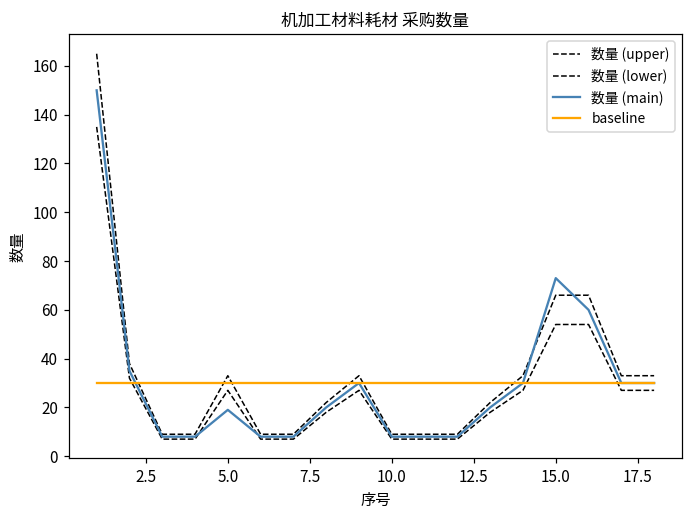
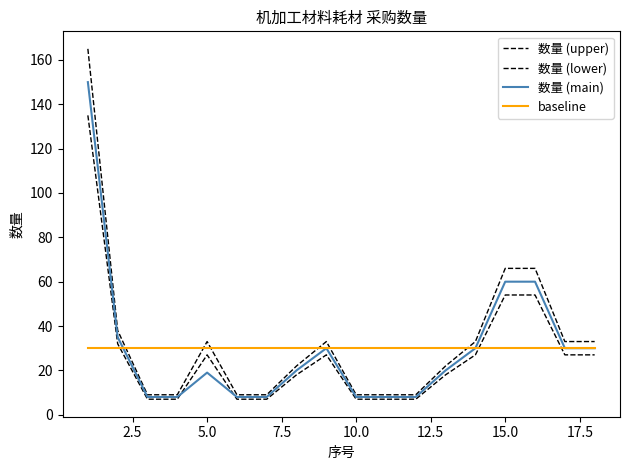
数量 (main), 15.0: 73 -> 60
